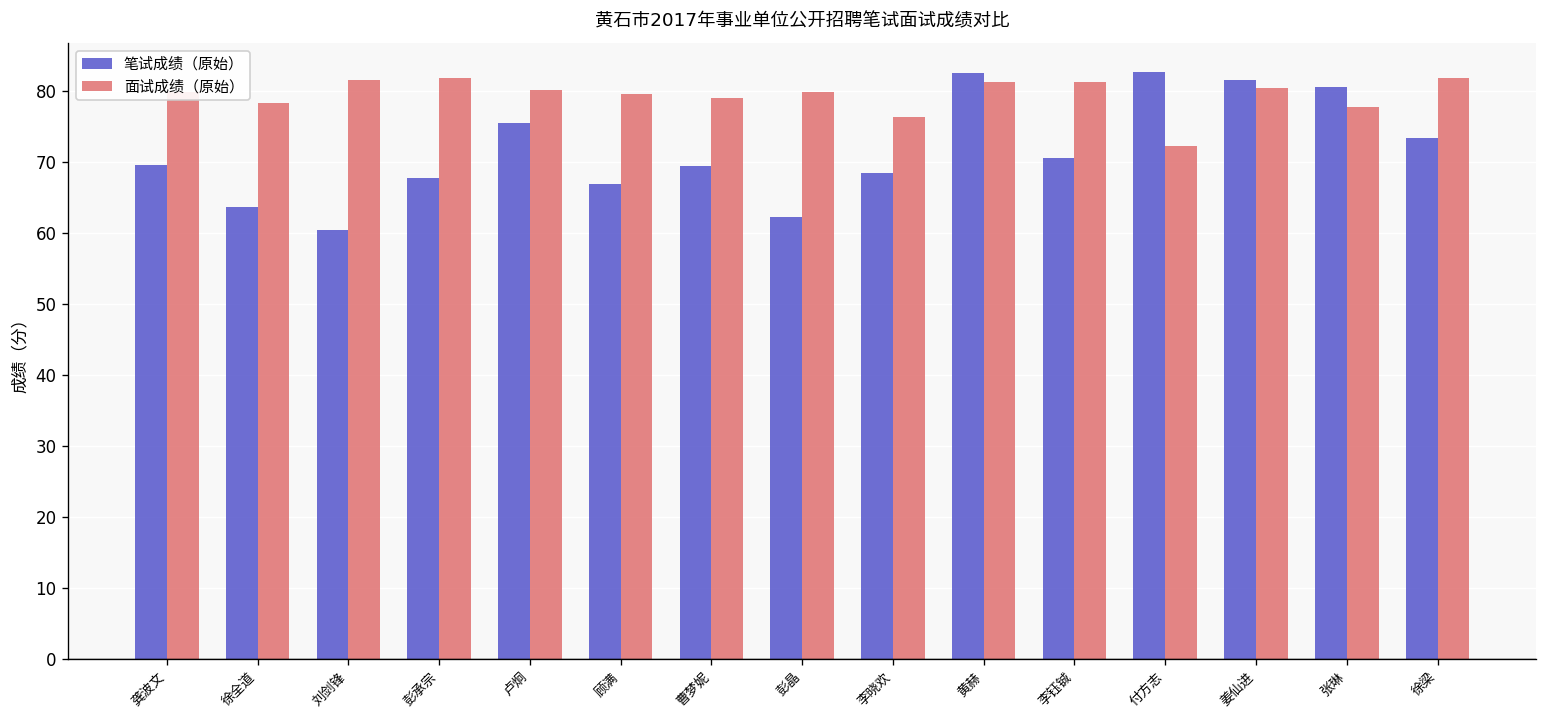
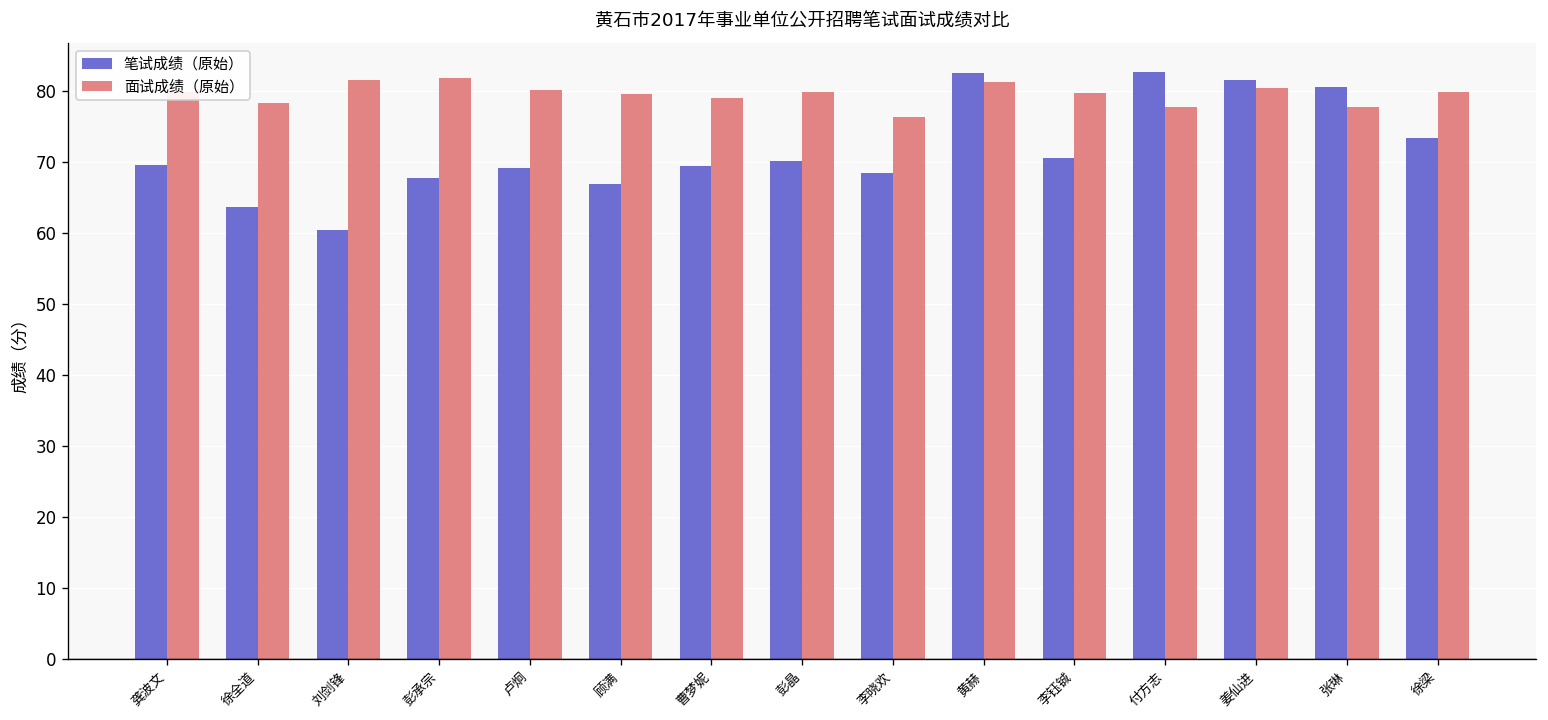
笔试成绩（原始）, 卢炯: 76 -> 69
笔试成绩（原始）, 彭晶: 62 -> 70
面试成绩（原始）, 李钰铖: 81 -> 80
面试成绩（原始）, 付方志: 72 -> 78
面试成绩（原始）, 徐梁: 82 -> 80
